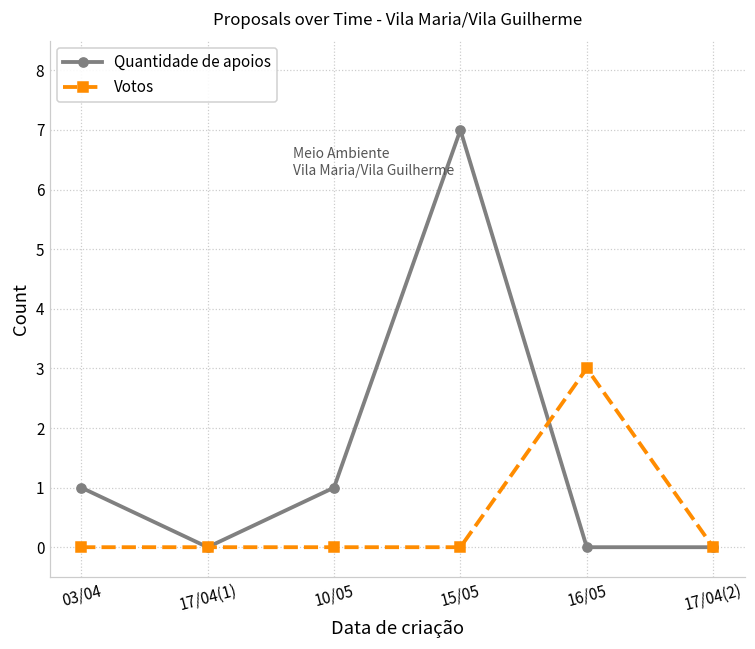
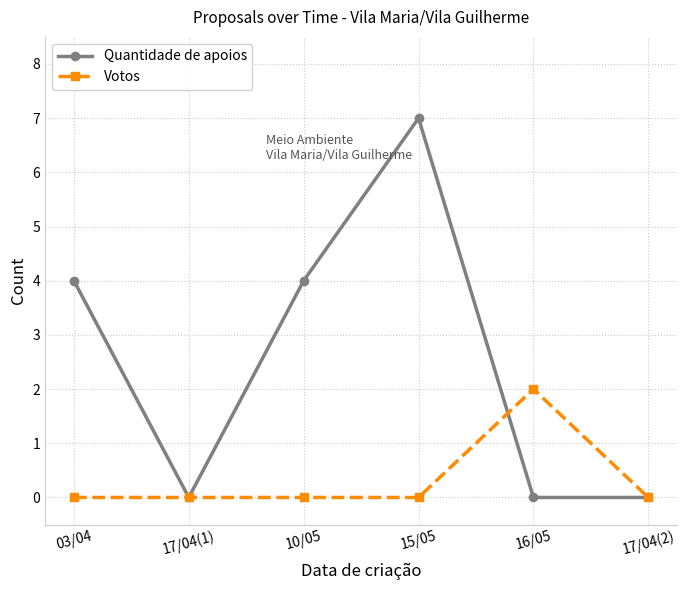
Quantidade de apoios, 03/04: 1 -> 4
Quantidade de apoios, 10/05: 1 -> 4
Votos, 16/05: 3 -> 2
